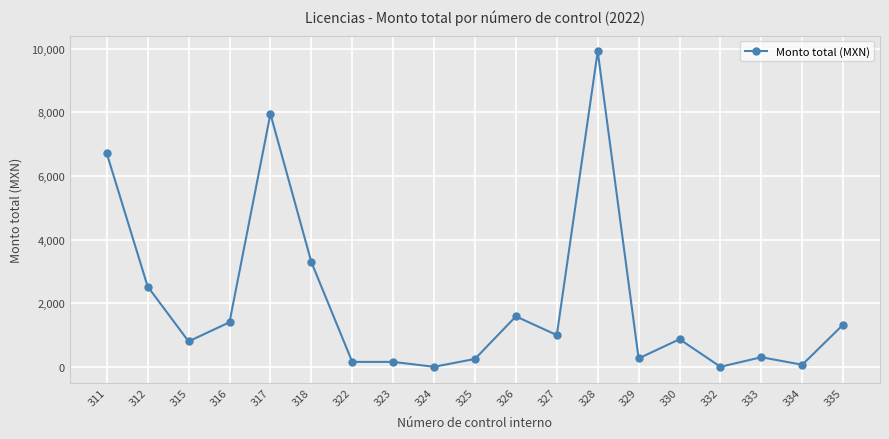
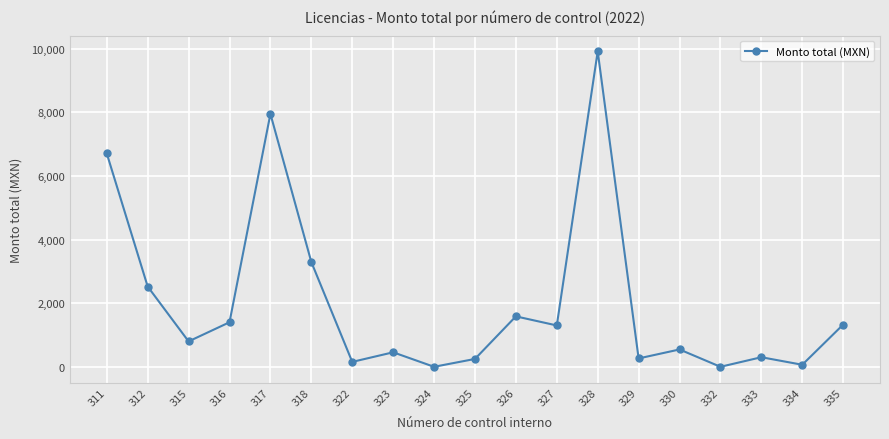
323: 200 -> 500
327: 1,000 -> 1,300
330: 900 -> 500
